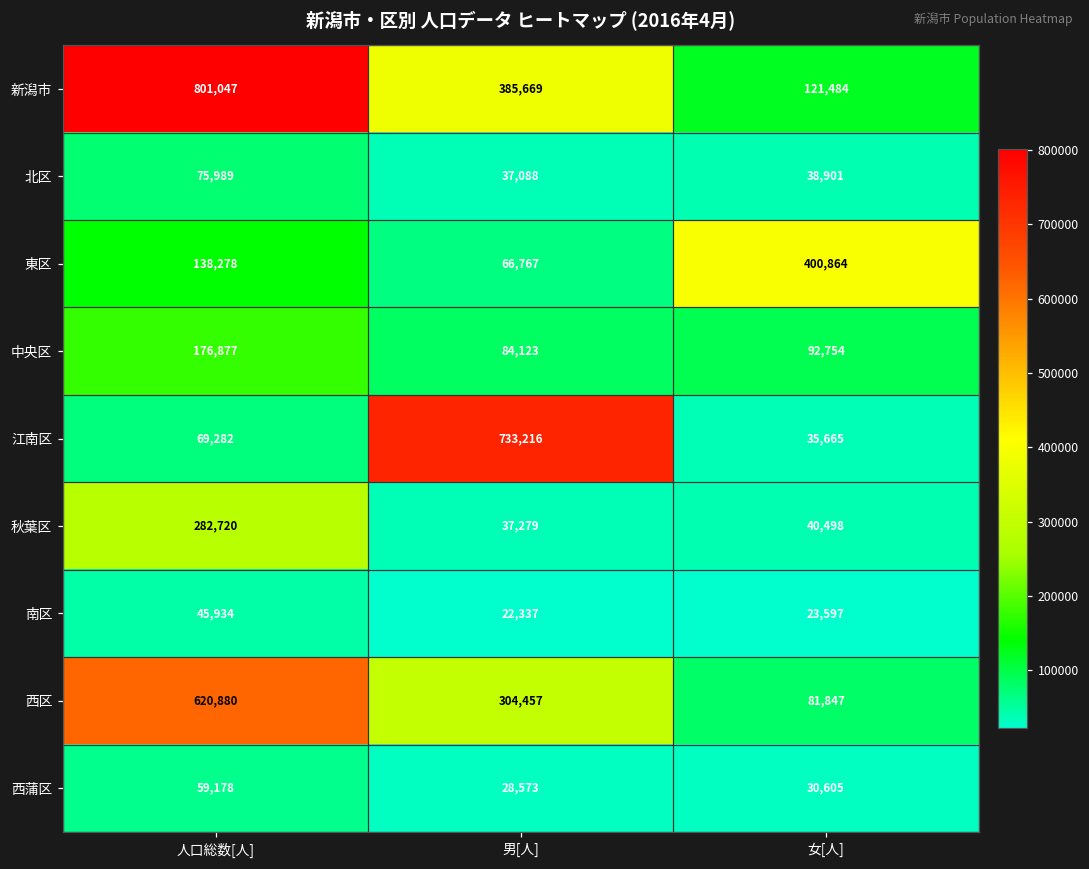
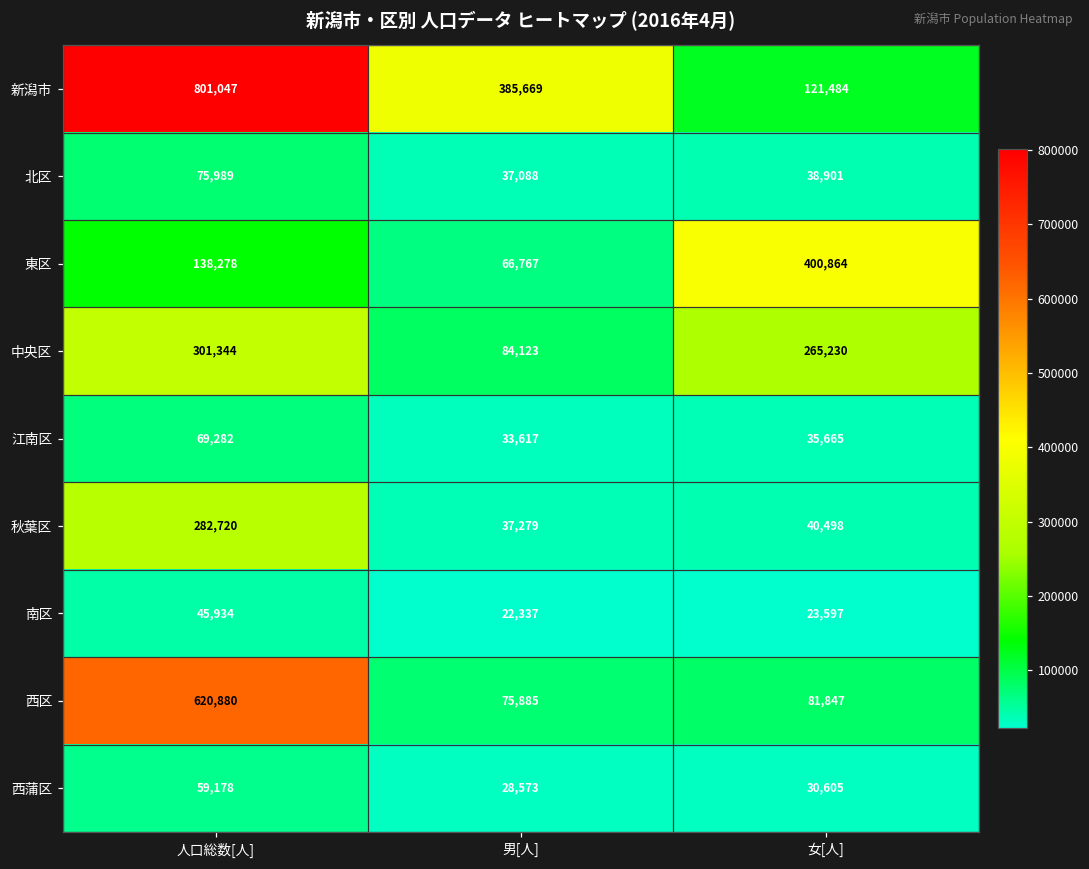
中央区, 人口総数[人]: 176,877 -> 301,344
中央区, 女[人]: 92,754 -> 265,230
江南区, 男[人]: 733,216 -> 33,617
西区, 男[人]: 304,457 -> 75,885
